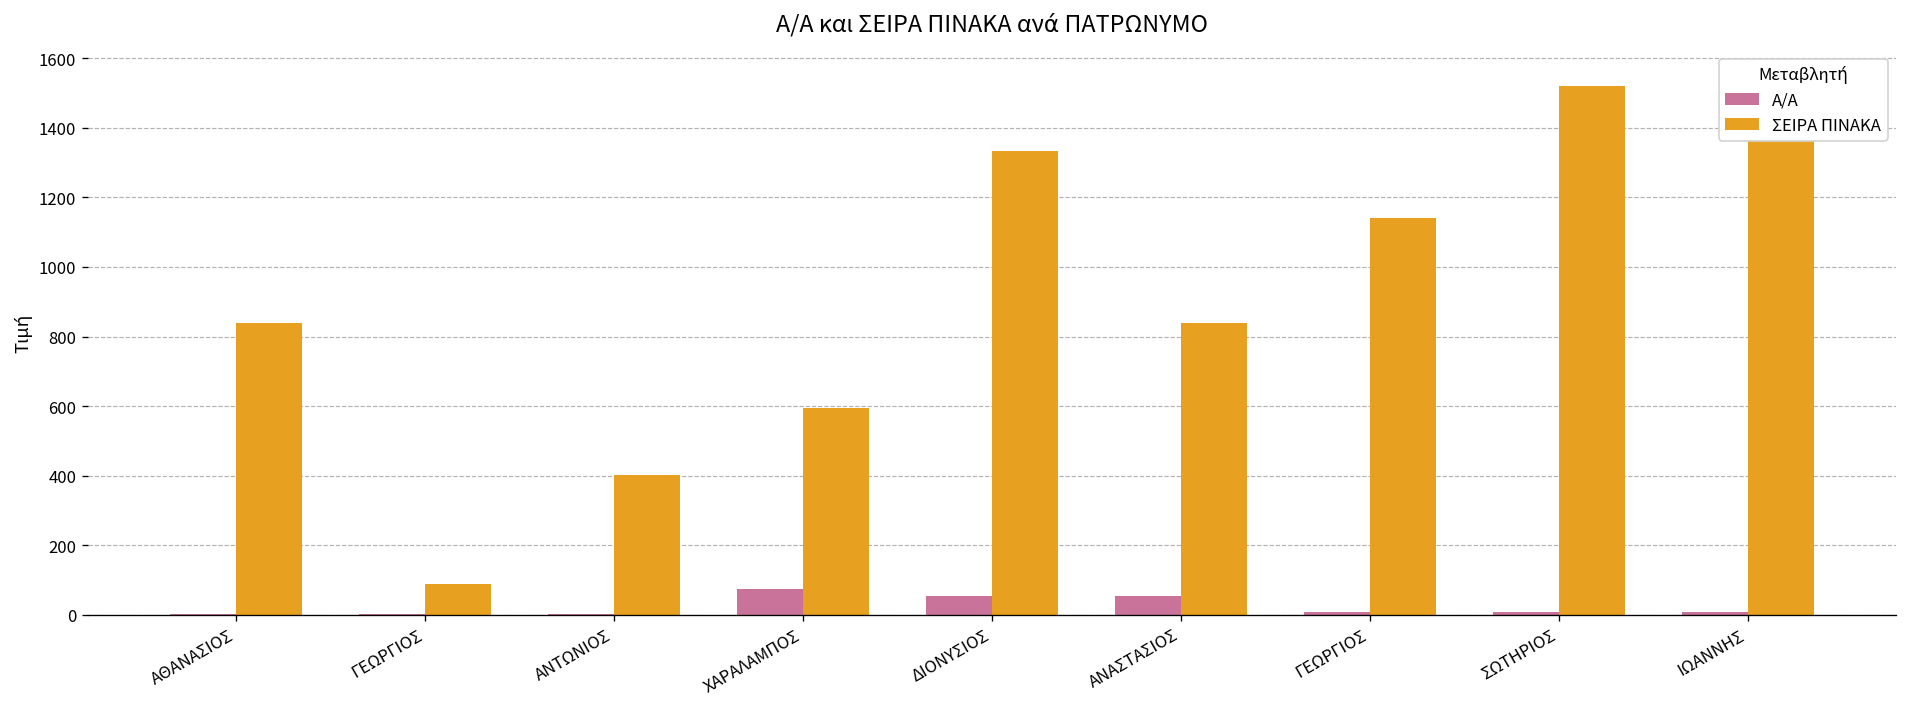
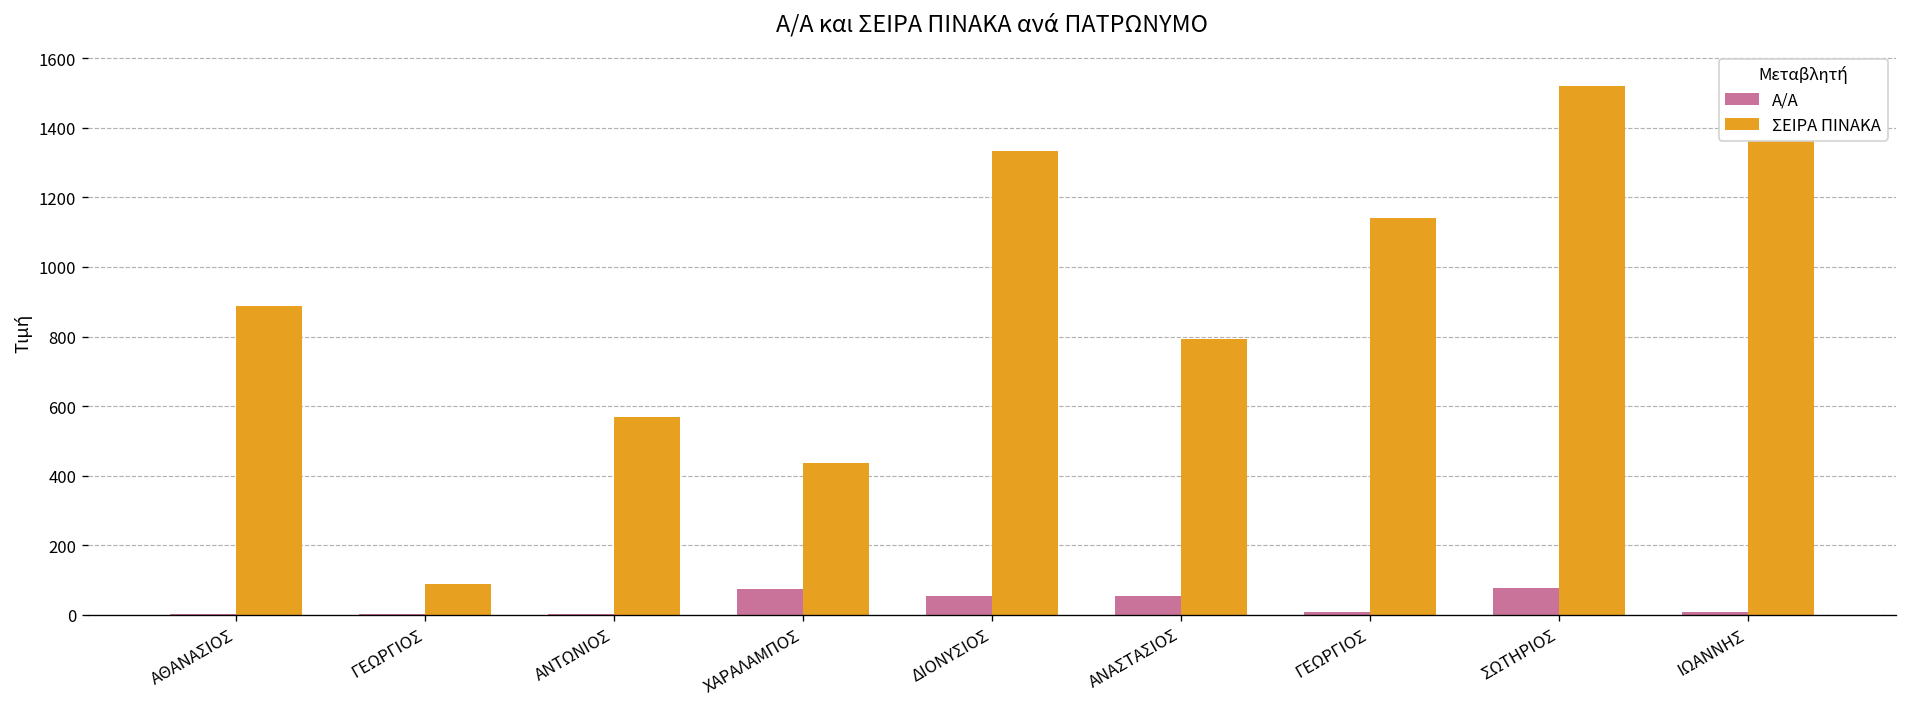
ΣΕΙΡΑ ΠΙΝΑΚΑ, ΑΘΑΝΑΣΙΟΣ: 840 -> 890
ΣΕΙΡΑ ΠΙΝΑΚΑ, ΑΝΤΩΝΙΟΣ: 400 -> 570
ΣΕΙΡΑ ΠΙΝΑΚΑ, ΧΑΡΑΛΑΜΠΟΣ: 590 -> 440
ΣΕΙΡΑ ΠΙΝΑΚΑ, ΑΝΑΣΤΑΣΙΟΣ: 840 -> 790
Α/Α, ΣΩΤΗΡΙΟΣ: 10 -> 80
